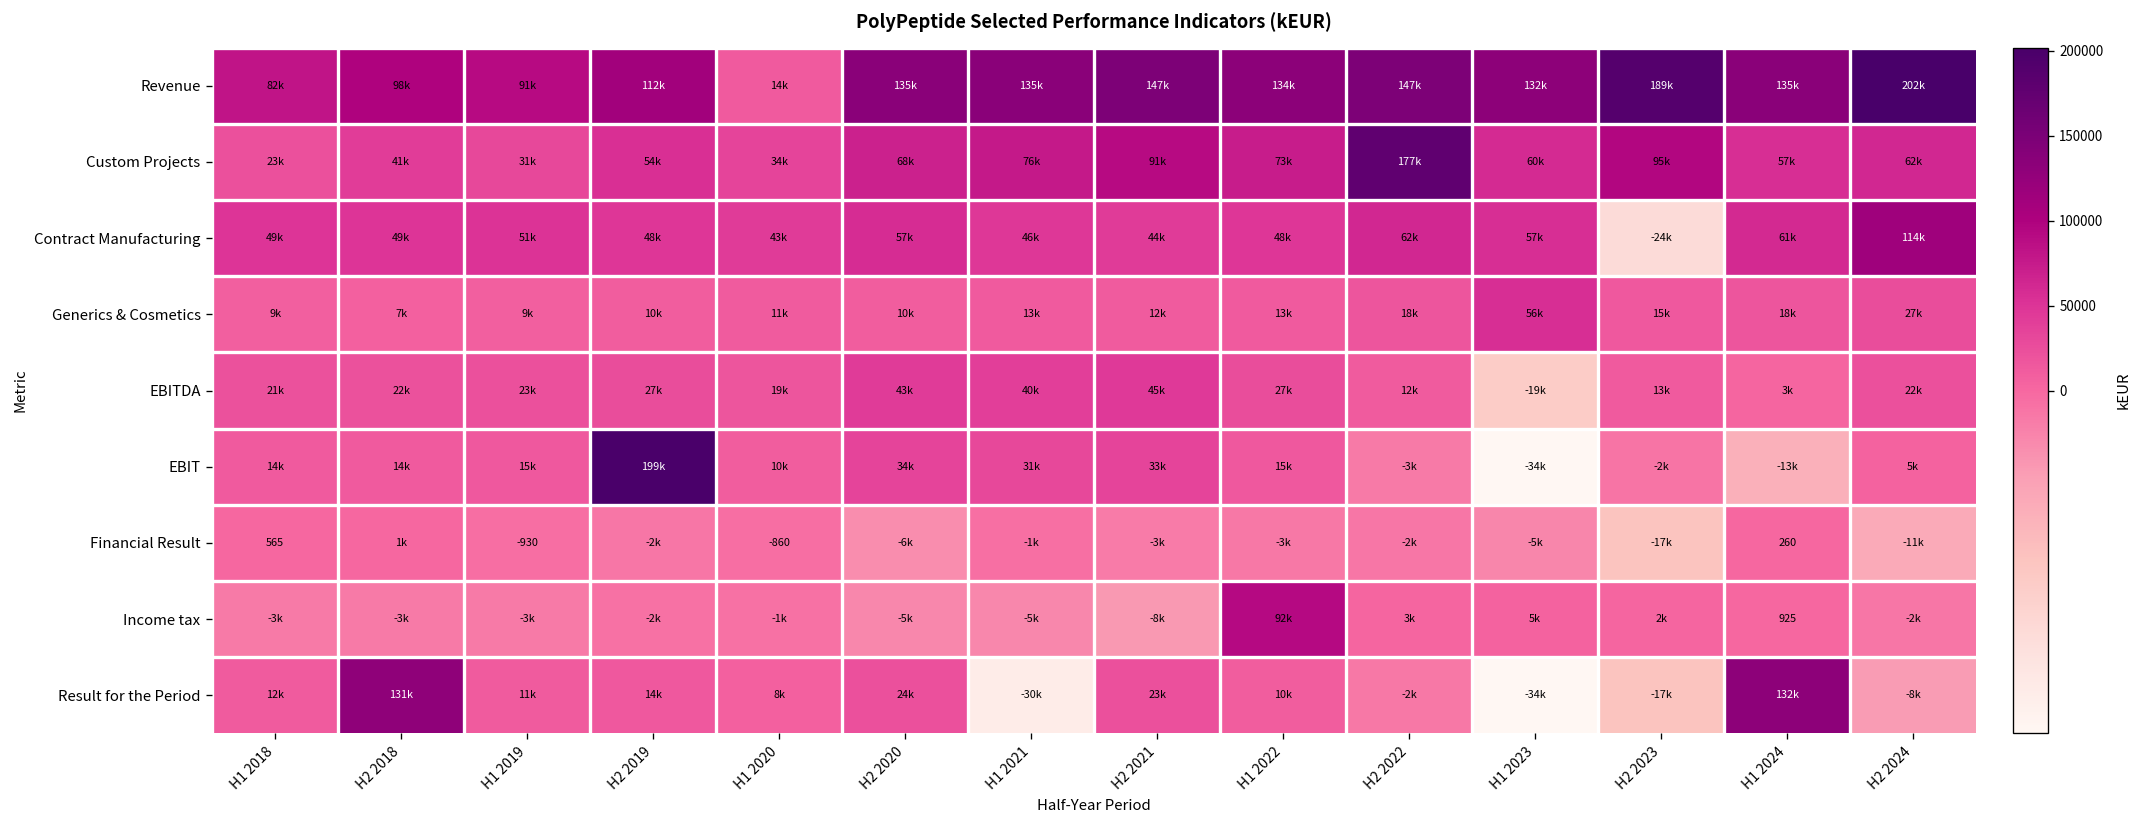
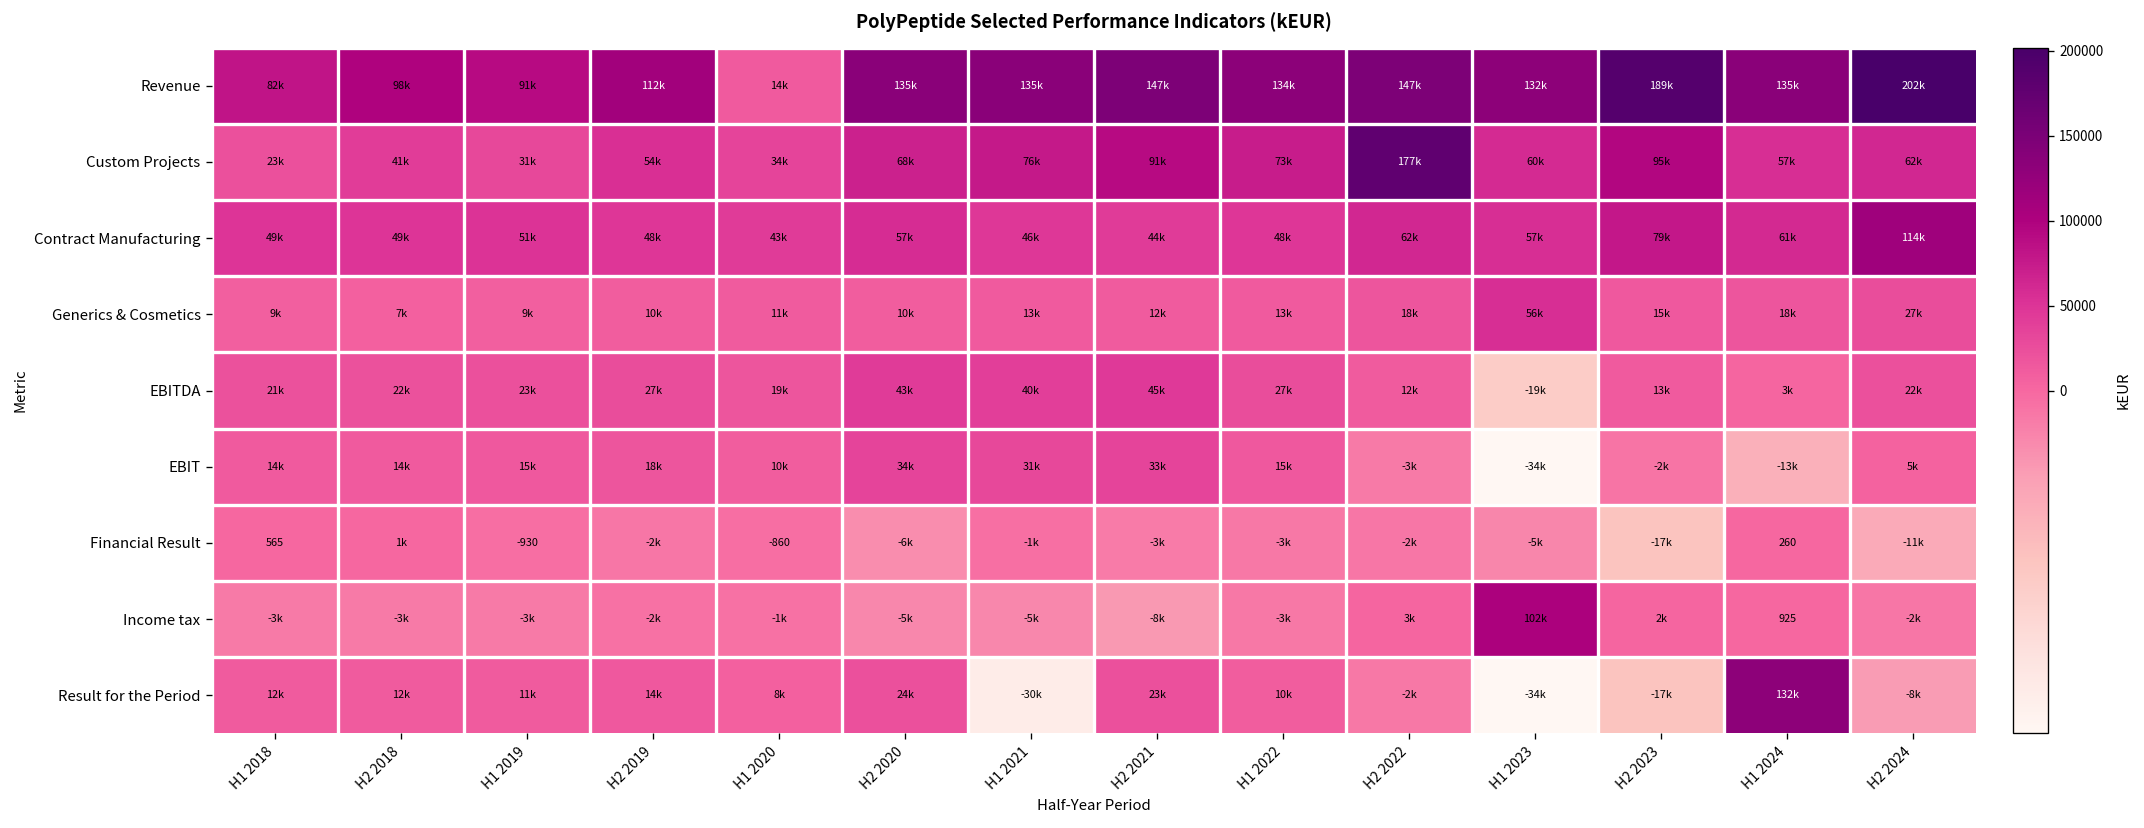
Contract Manufacturing, H2 2023: -24k -> 79k
EBIT, H2 2019: 199k -> 18k
Income tax, H1 2022: 92k -> -3k
Income tax, H1 2023: 5k -> 102k
Result for the Period, H2 2018: 131k -> 12k
